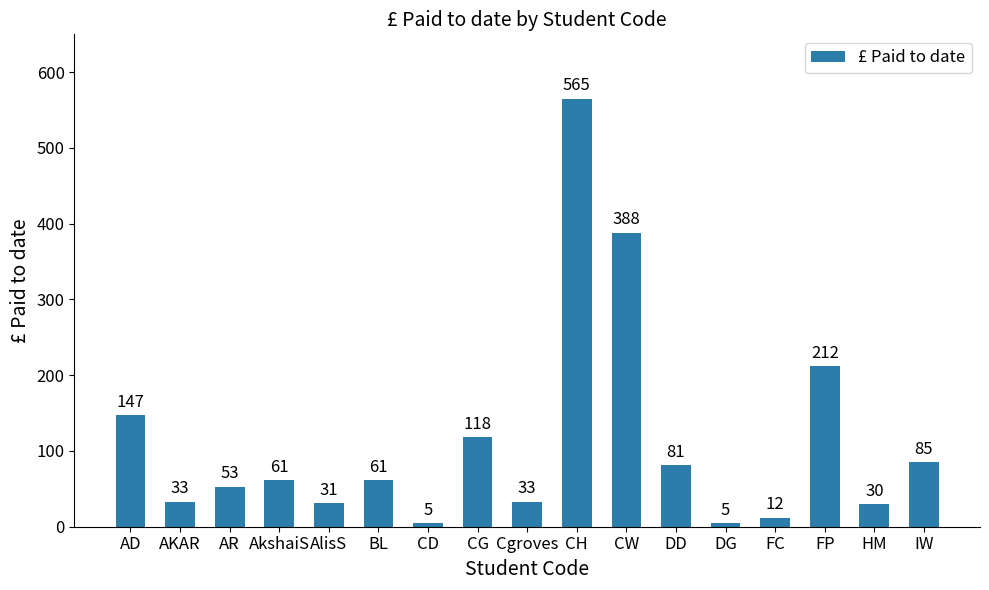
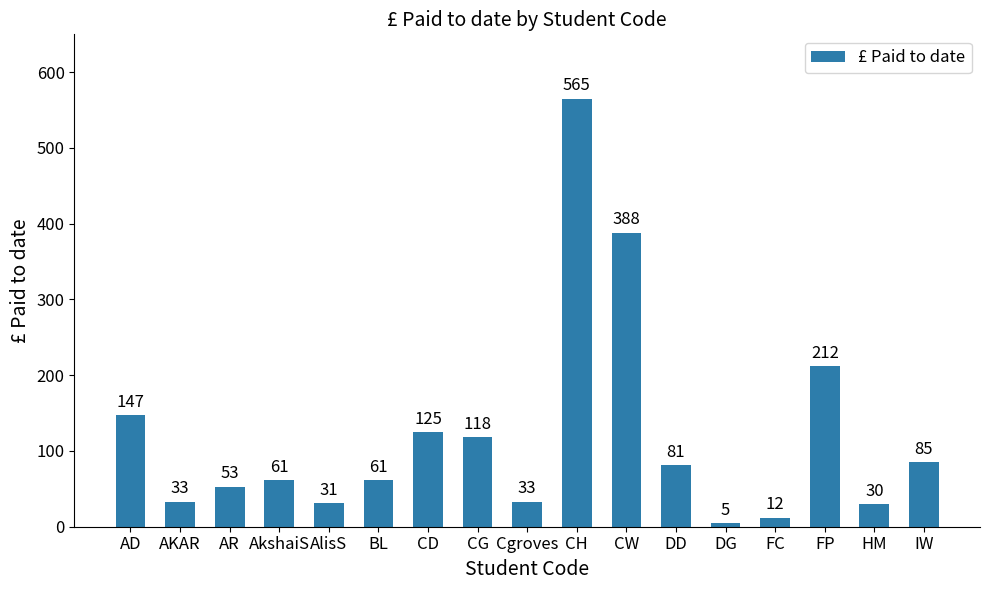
CD: 5 -> 125
